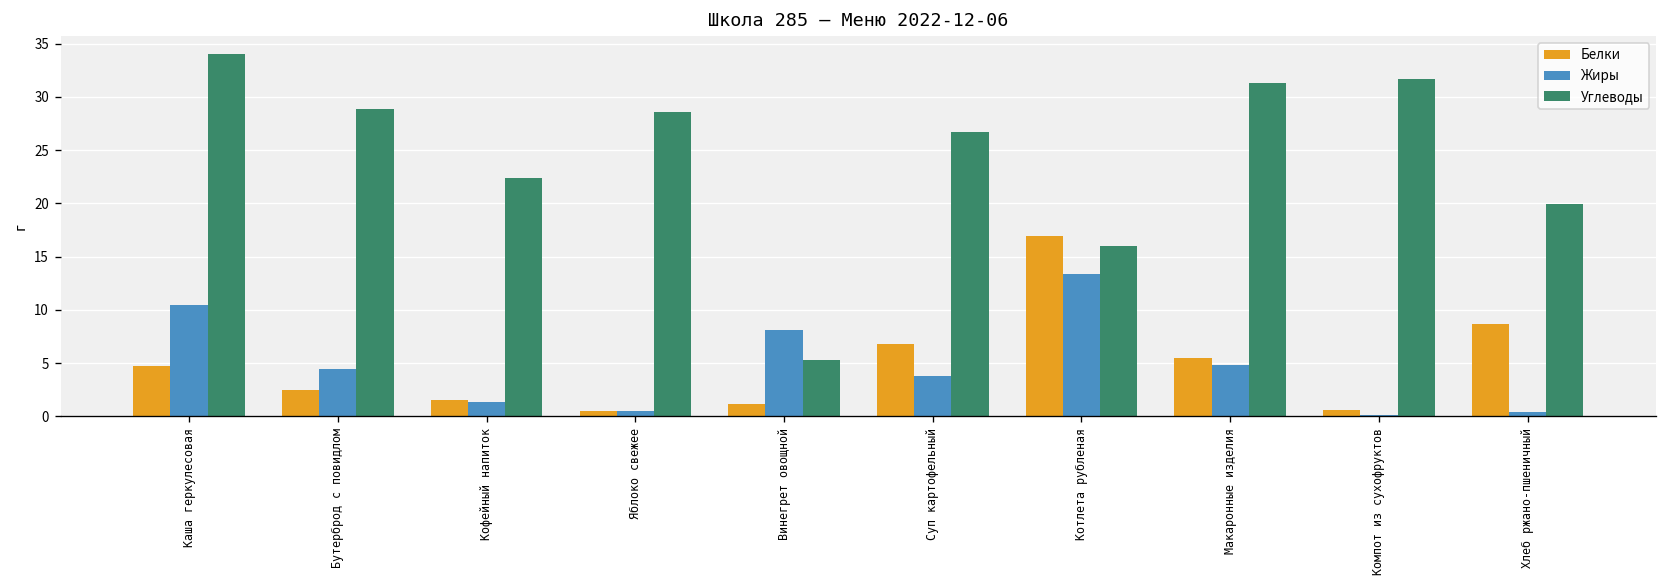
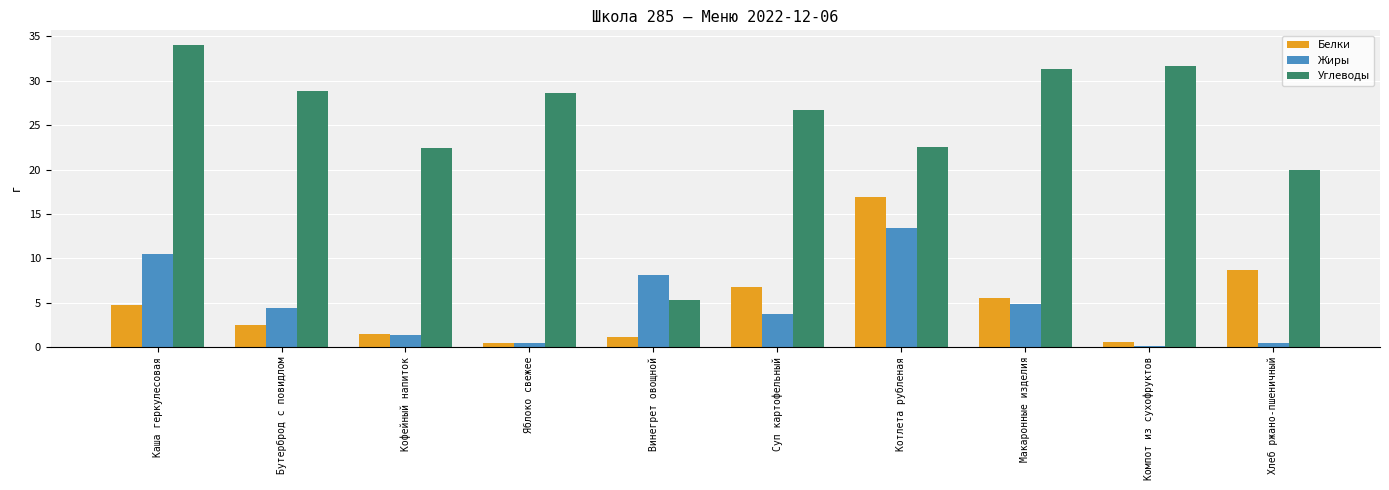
Углеводы, Котлета рубленая: 16 -> 23
